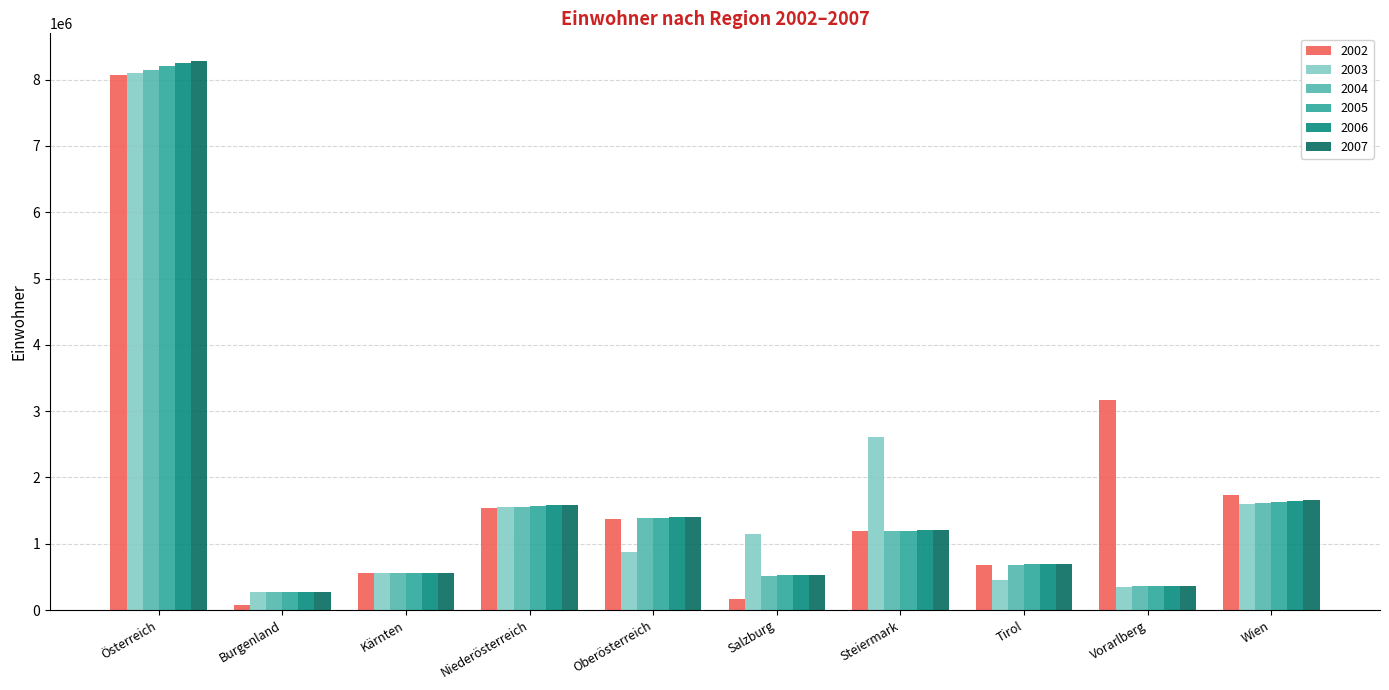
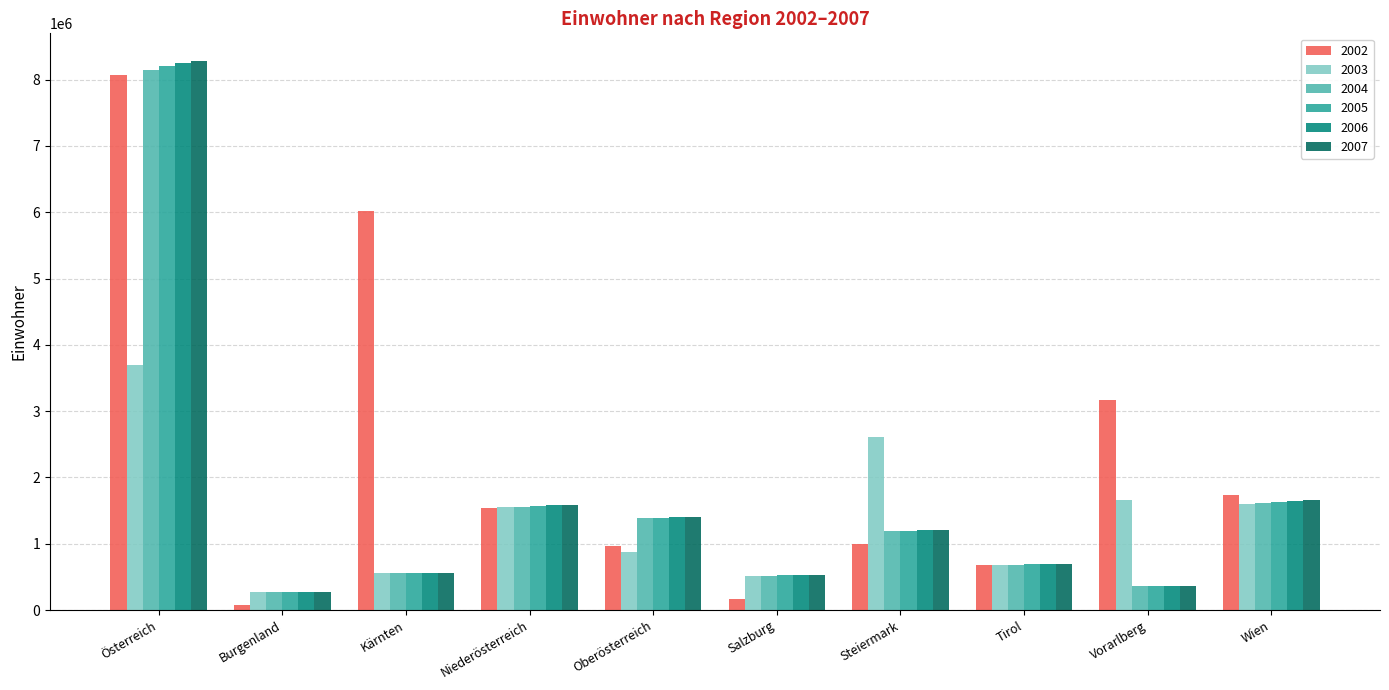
2003, Österreich: 8100000 -> 3700000
2002, Kärnten: 600000 -> 6000000
2002, Oberösterreich: 1400000 -> 1000000
2003, Salzburg: 1100000 -> 500000
2002, Steiermark: 1200000 -> 1000000
2003, Tirol: 500000 -> 700000
2003, Vorarlberg: 400000 -> 1700000
